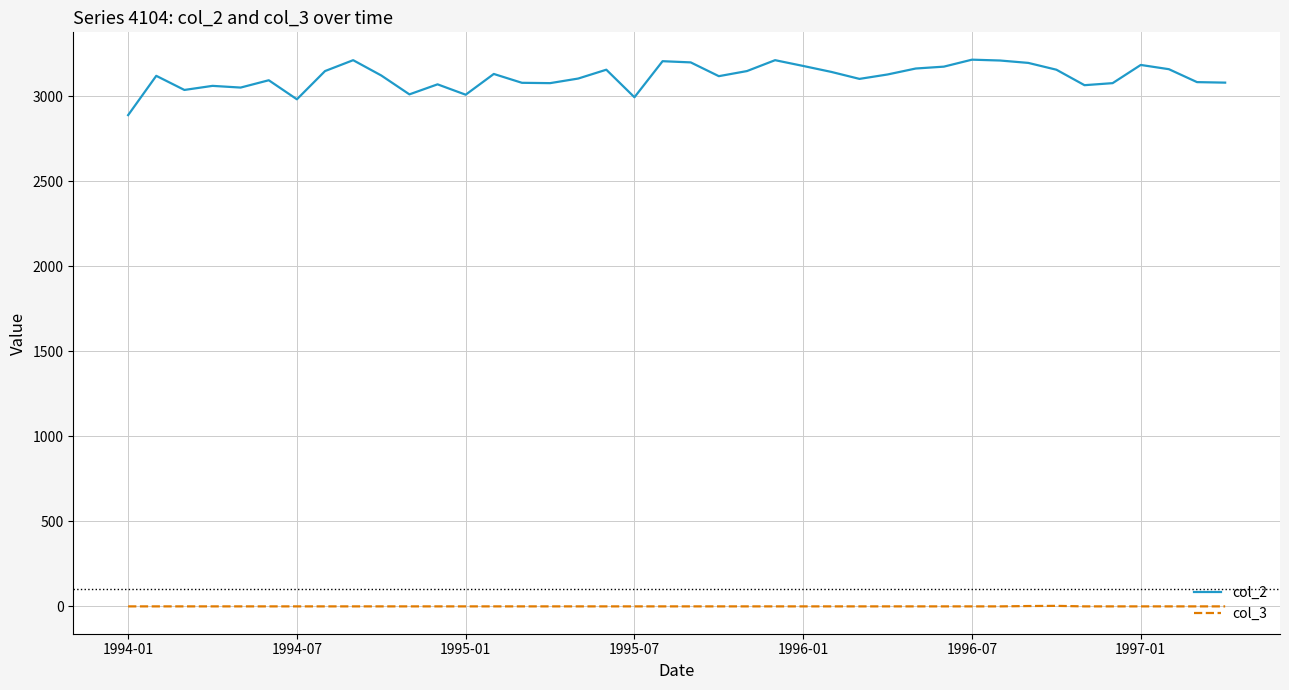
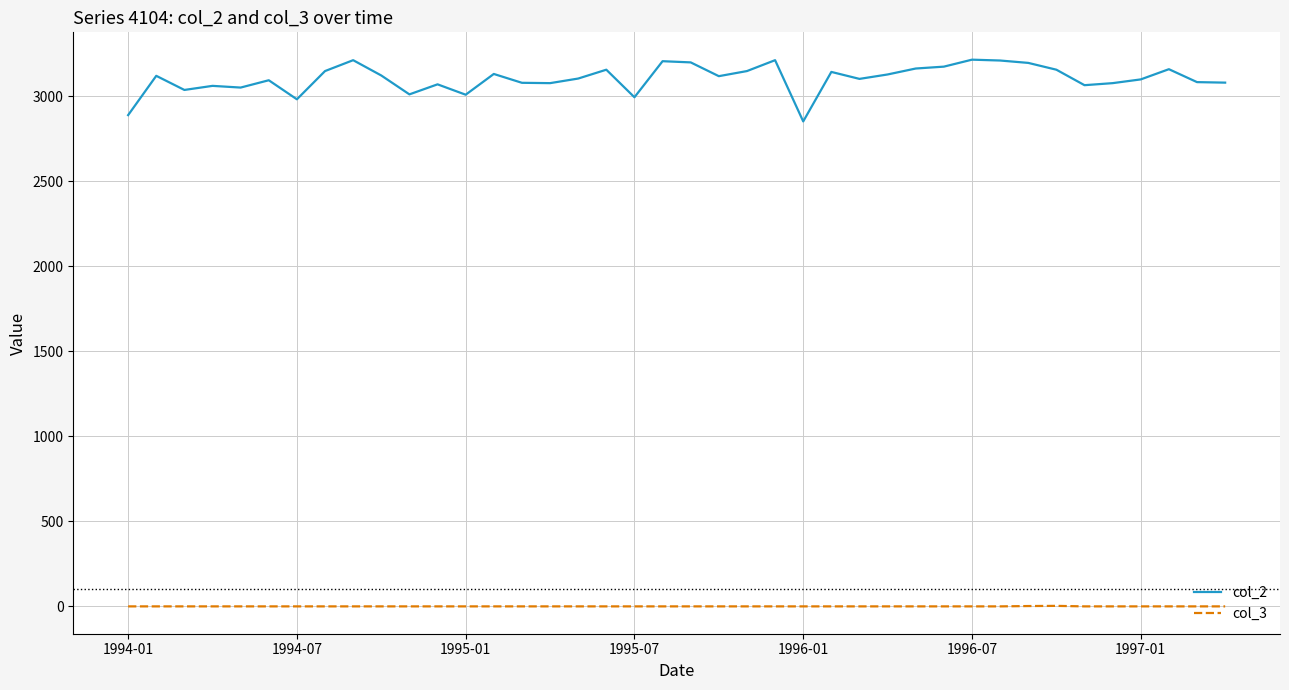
col_2, 1996-01: 3180 -> 2850
col_2, 1997-01: 3180 -> 3100
